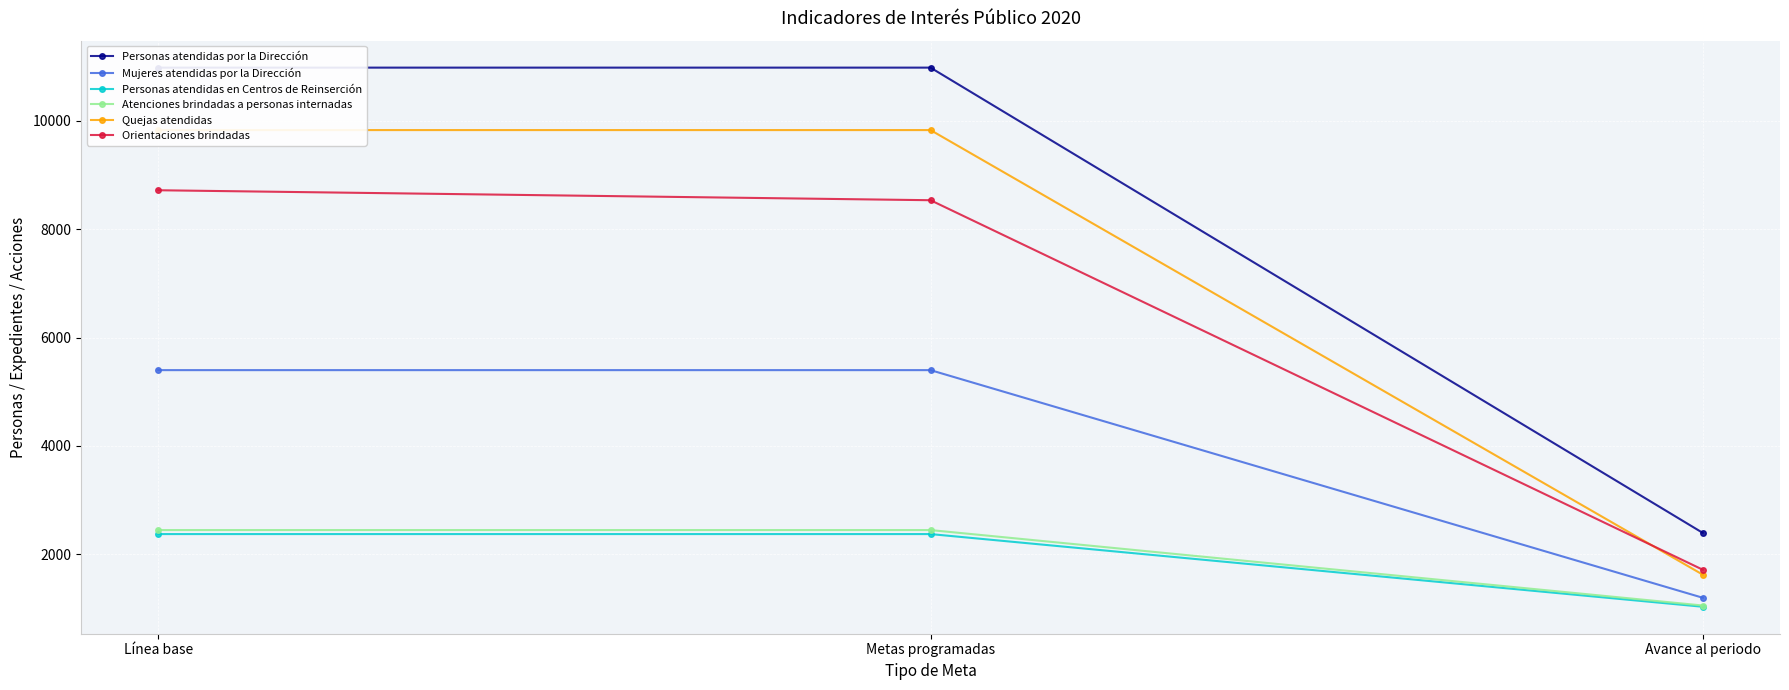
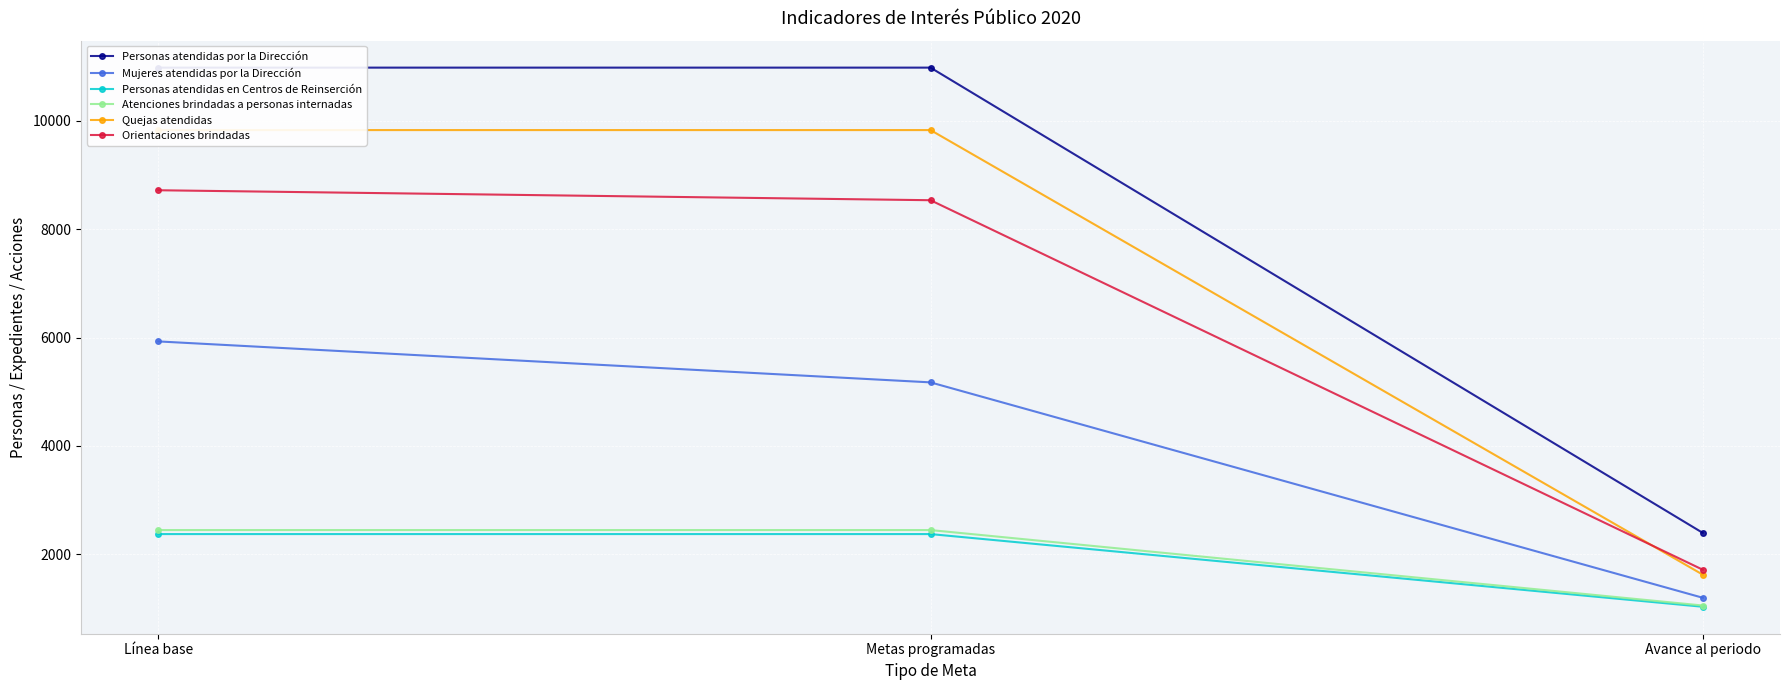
Mujeres atendidas por la Dirección, Línea base: 5400 -> 5900
Mujeres atendidas por la Dirección, Metas programadas: 5400 -> 5200
